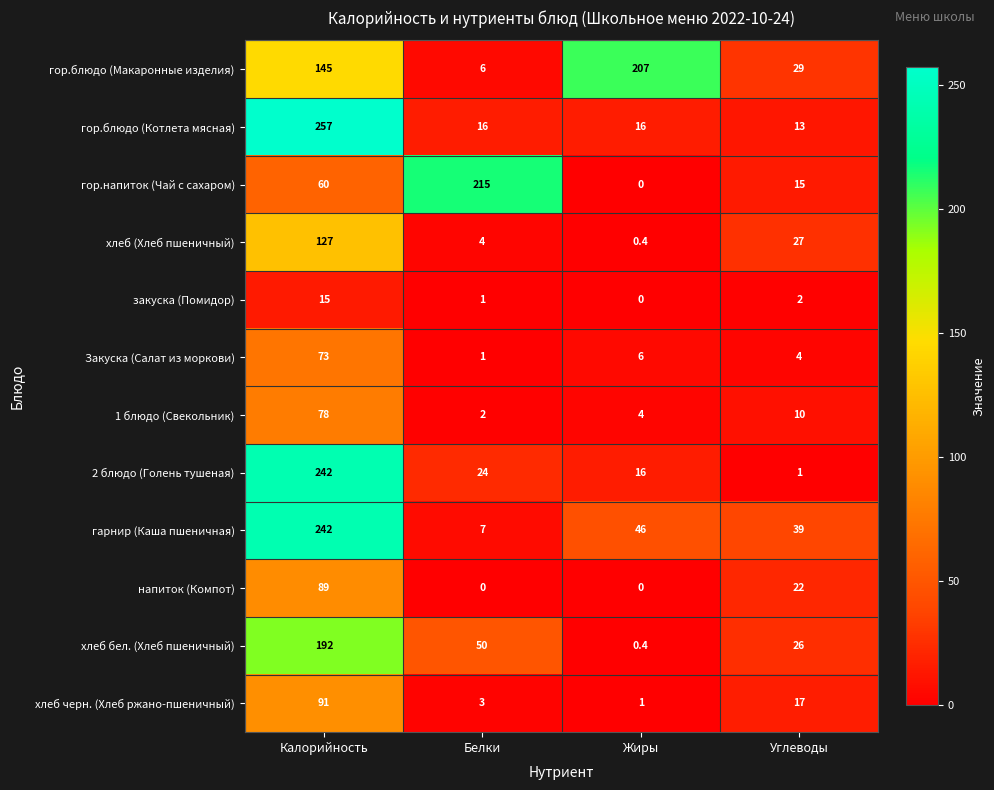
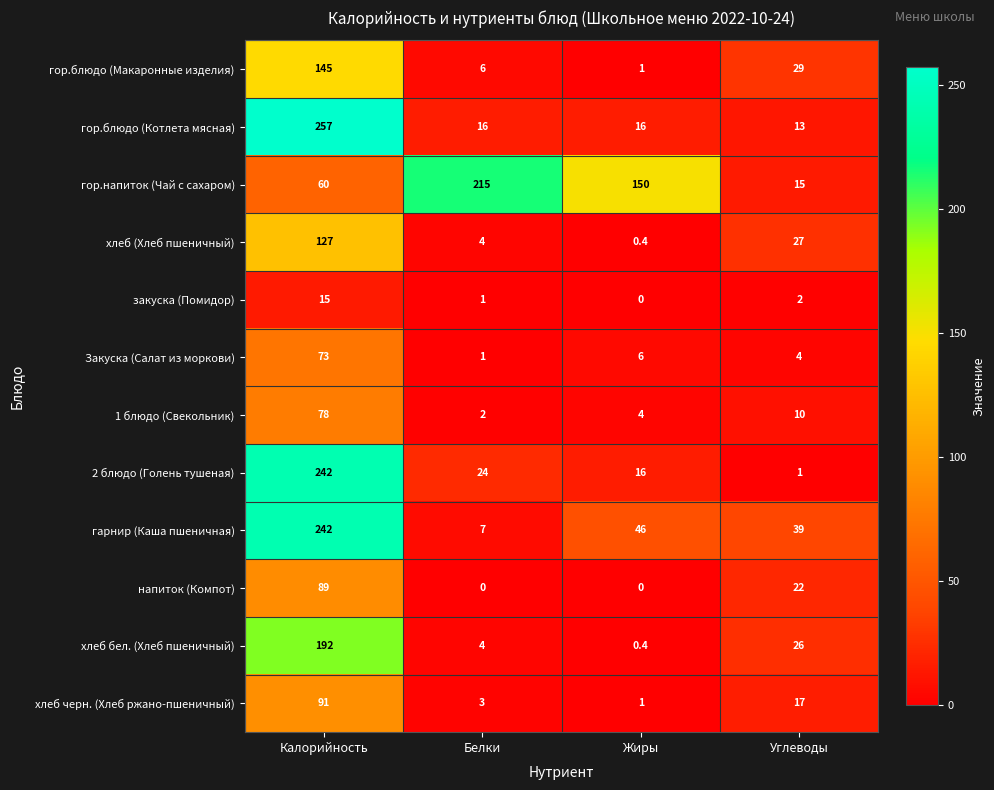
гор.блюдо (Макаронные изделия), Жиры: 207 -> 1
гор.напиток (Чай с сахаром), Жиры: 0 -> 150
хлеб бел. (Хлеб пшеничный), Белки: 50 -> 4
